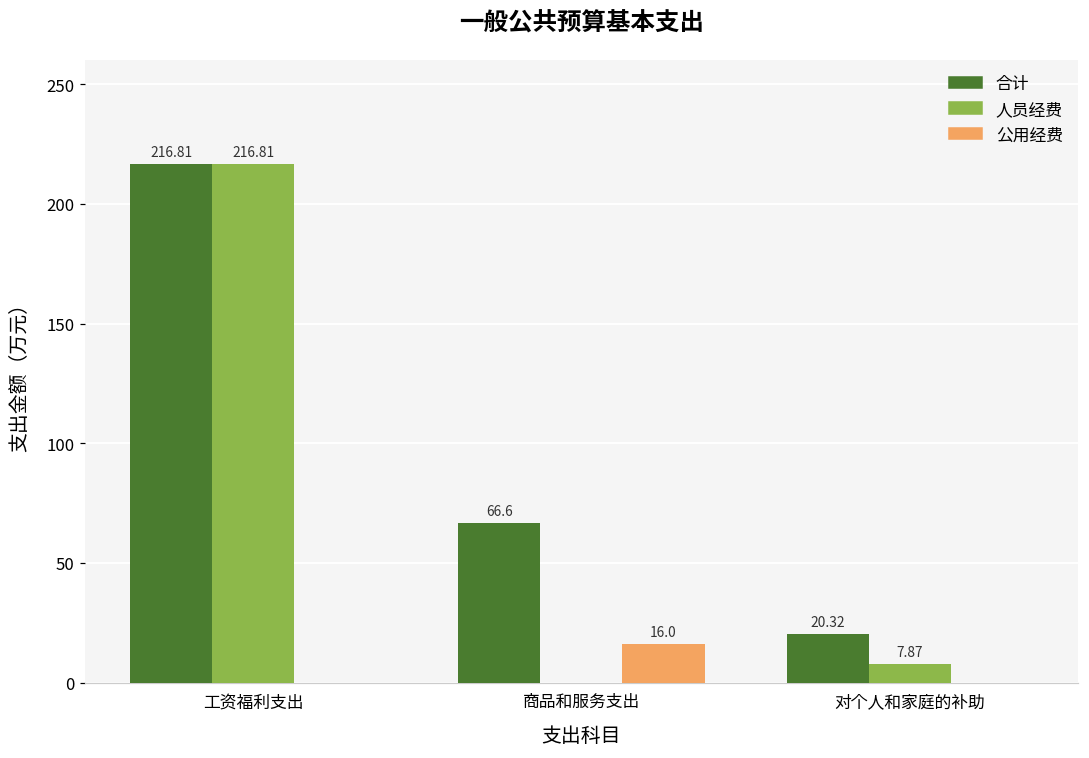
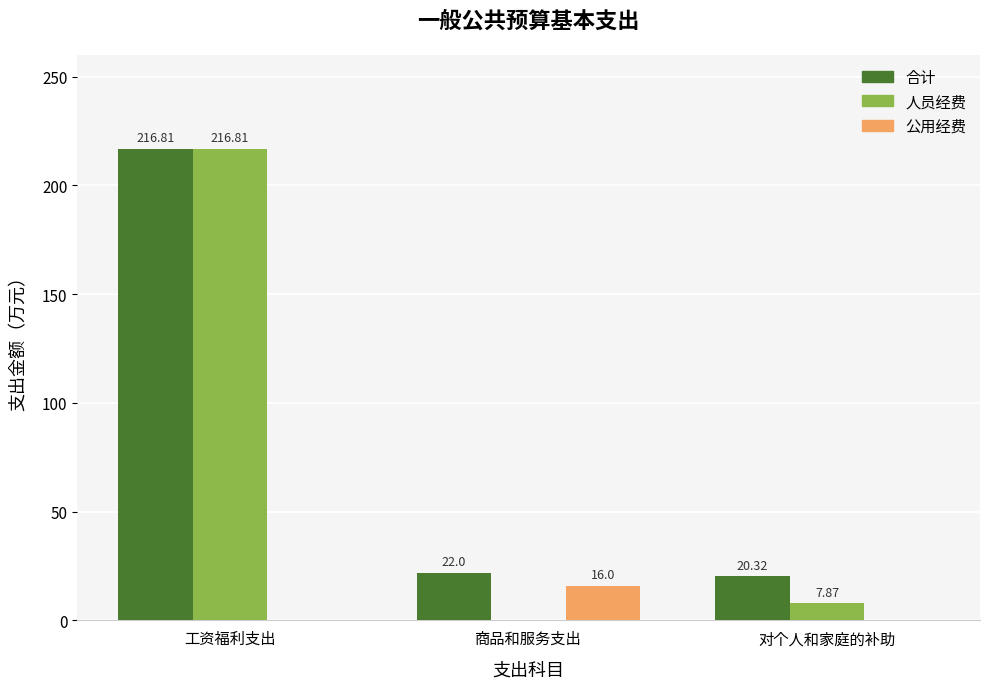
合计, 商品和服务支出: 66.6 -> 22.0
